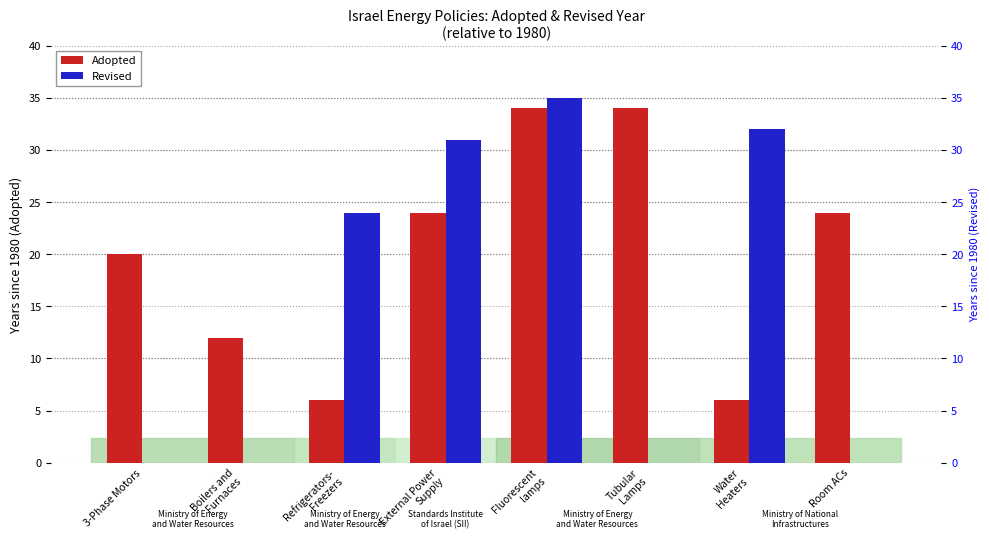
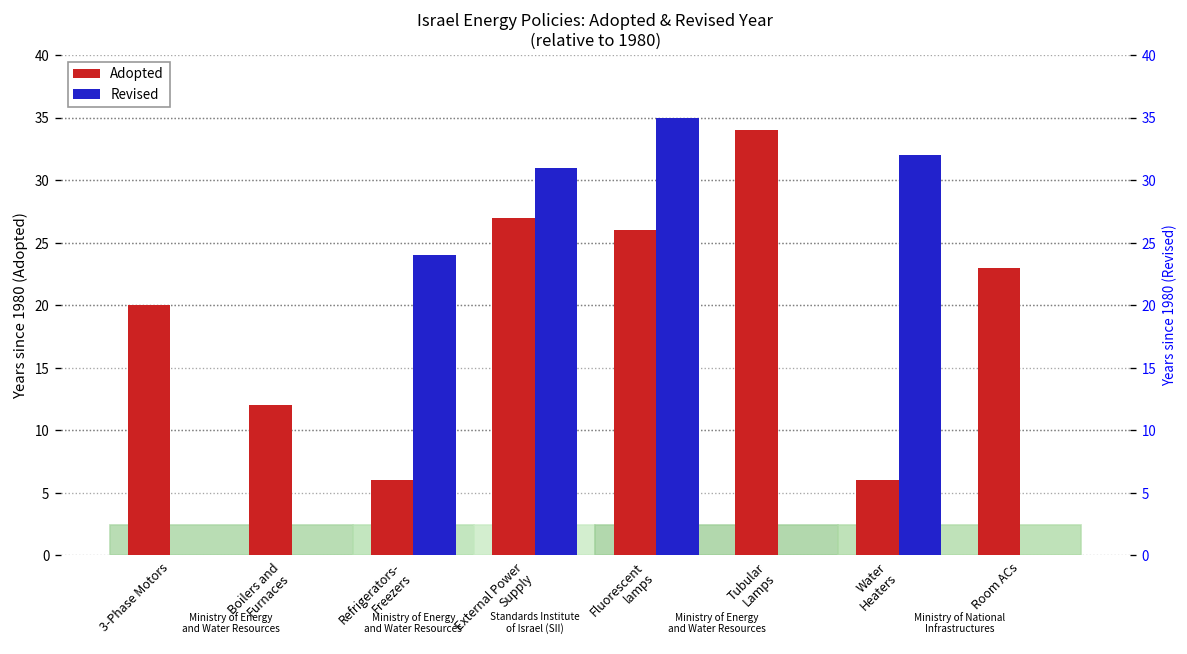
Adopted, External Power Supply: 24.0 -> 27.0
Adopted, Fluorescent lamps: 34.0 -> 26.0
Adopted, Room ACs: 24.0 -> 23.0
